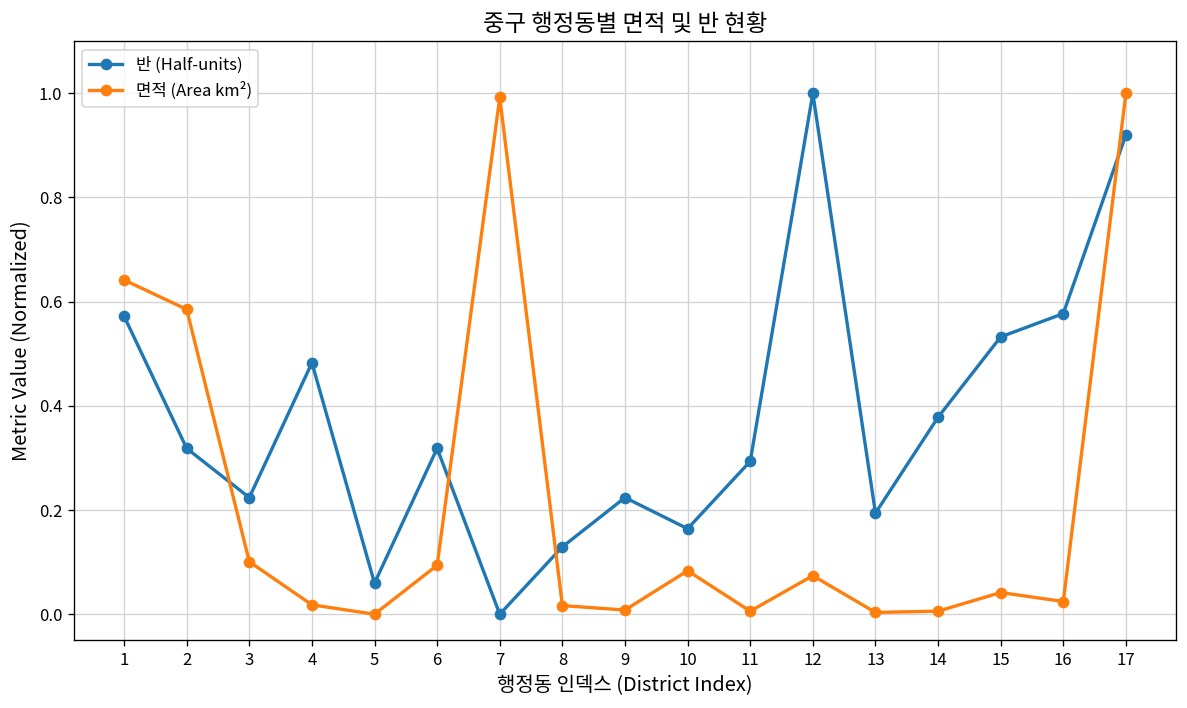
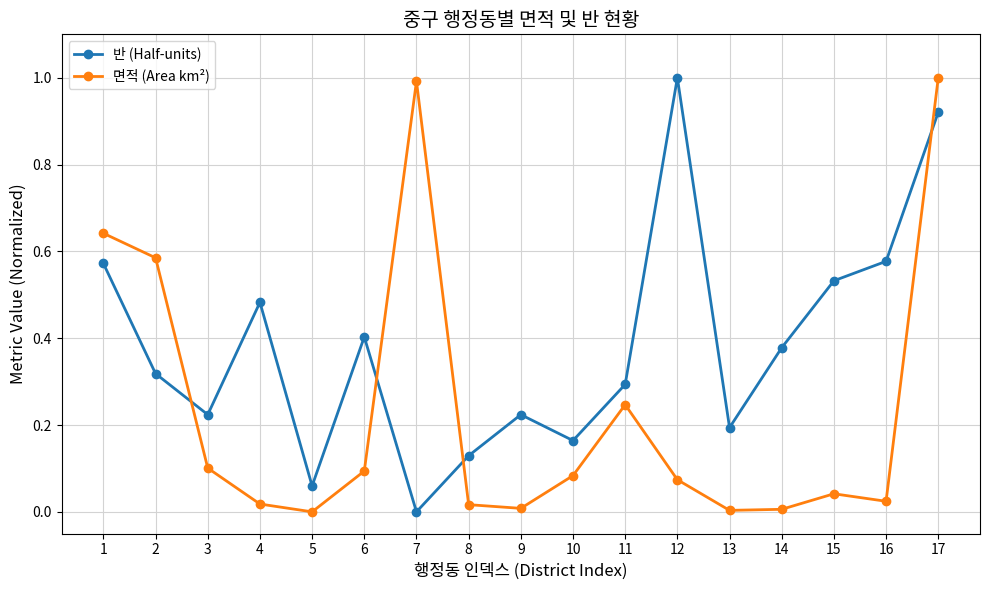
반 (Half-units), 6: 0.32 -> 0.40
면적 (Area km²), 11: 0.01 -> 0.25
